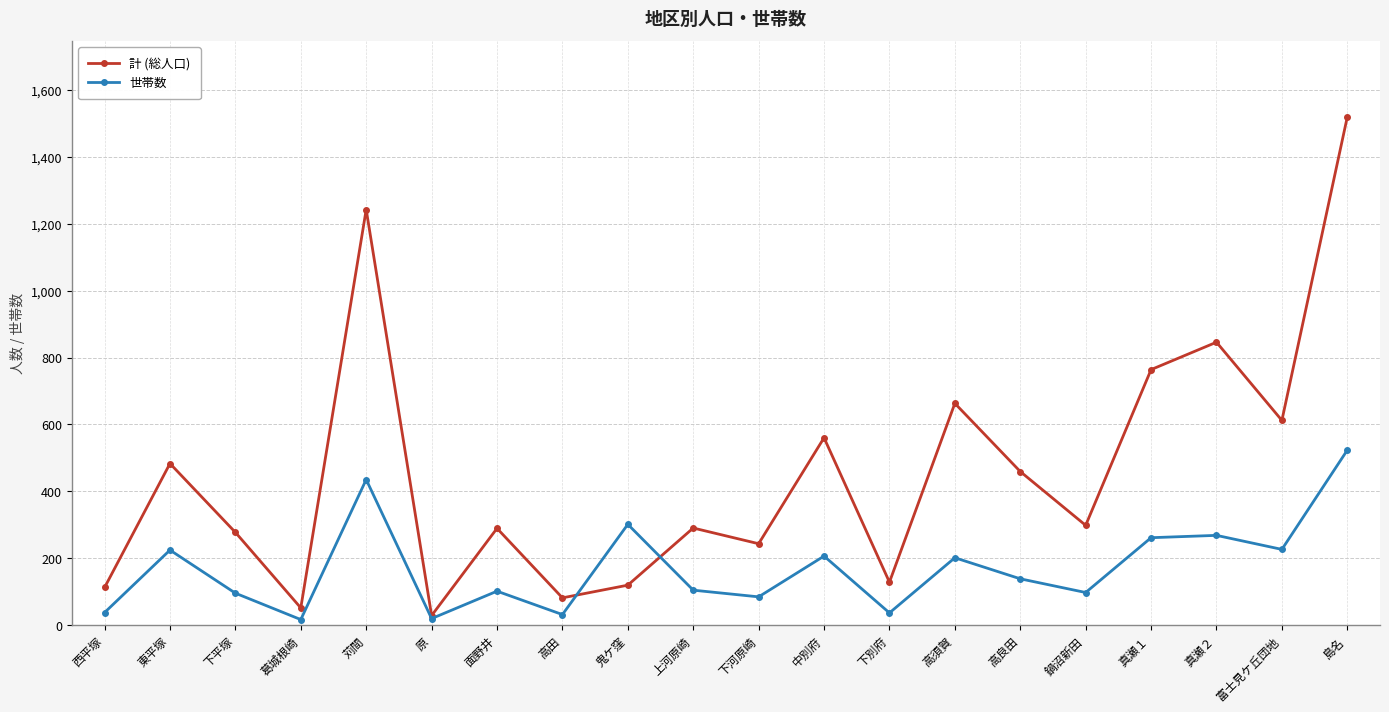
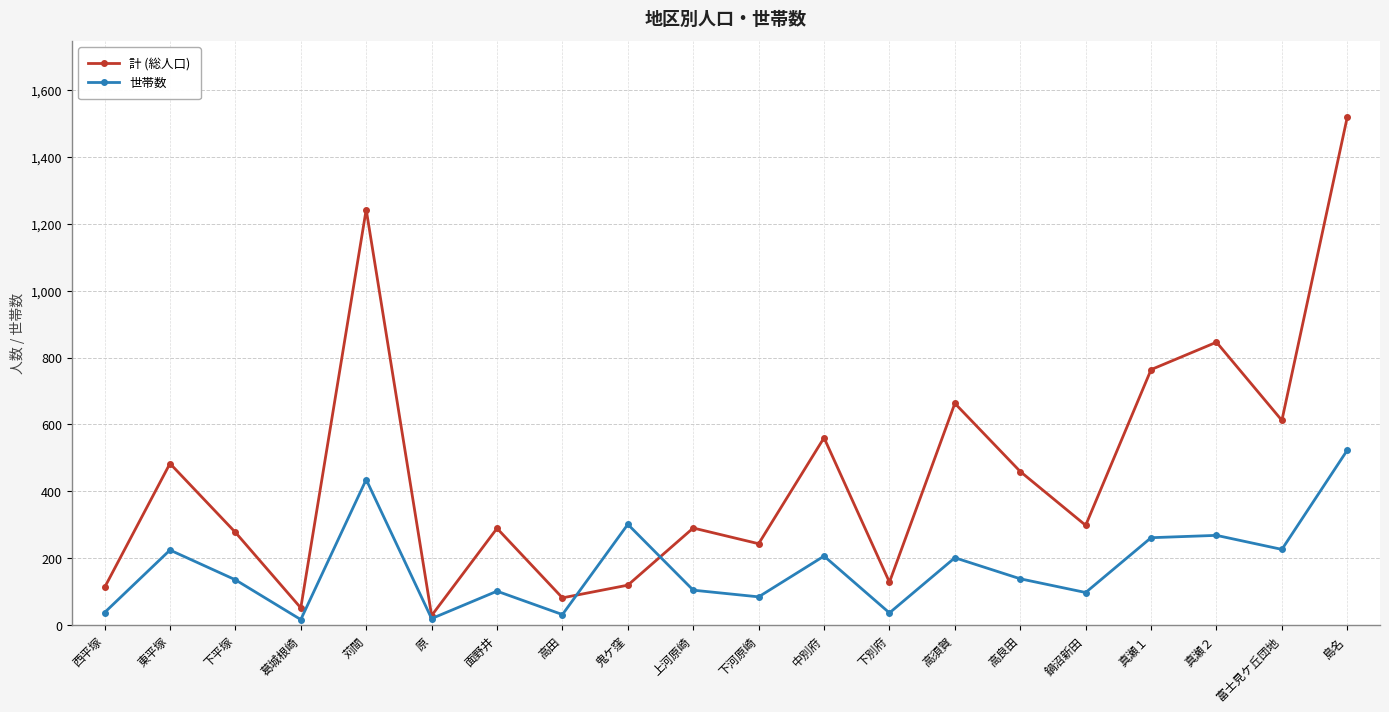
世帯数, 下平塚: 100 -> 140
